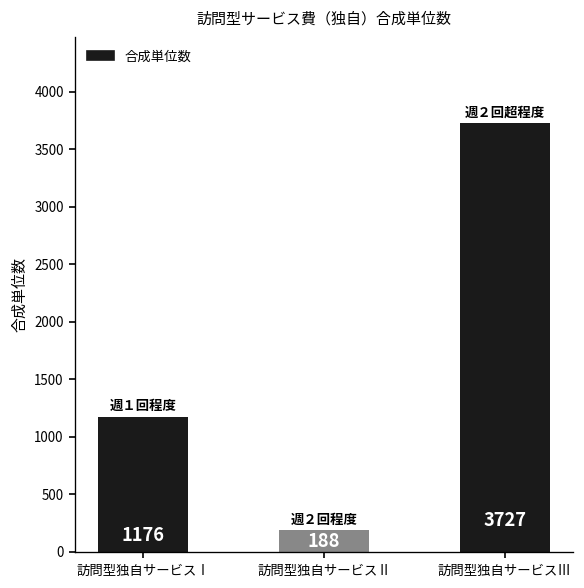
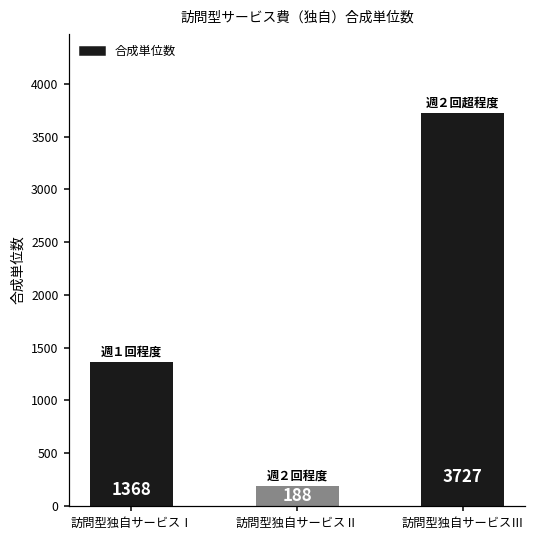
訪問型独自サービスⅠ: 1176 -> 1368
